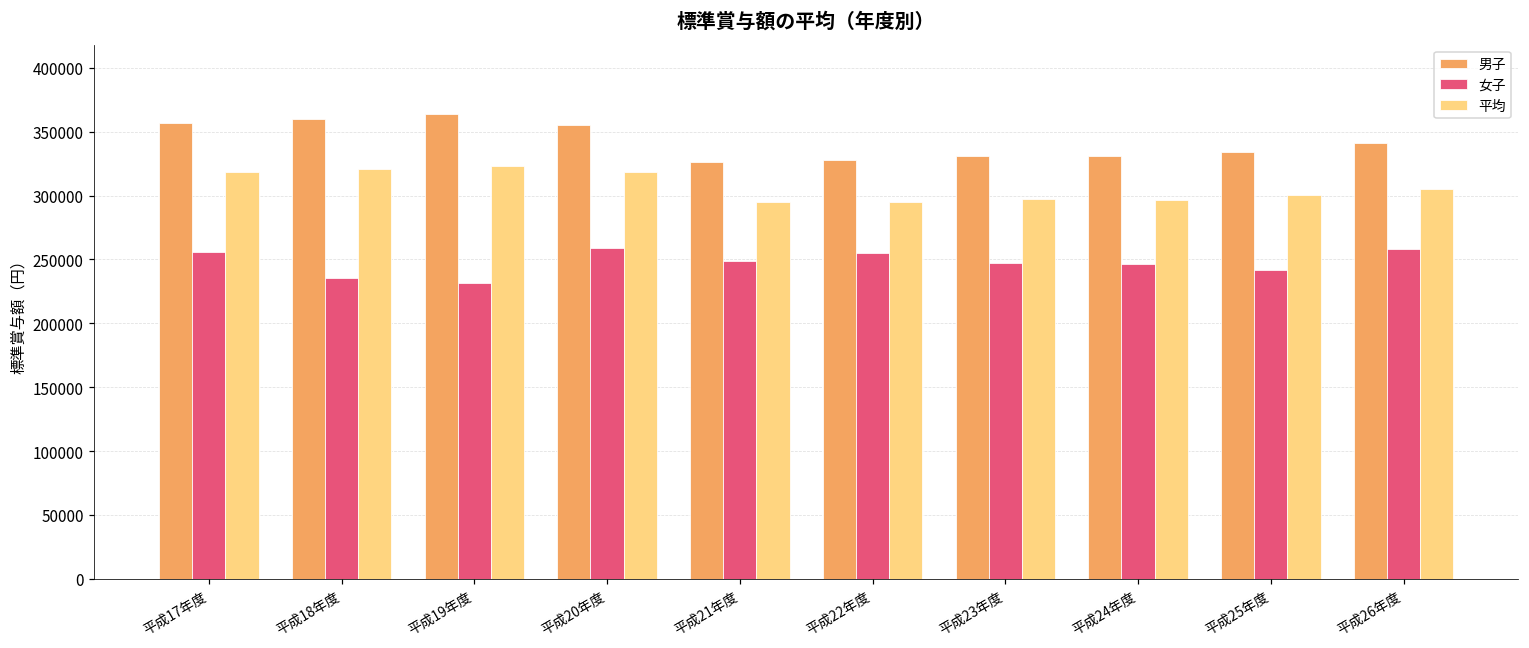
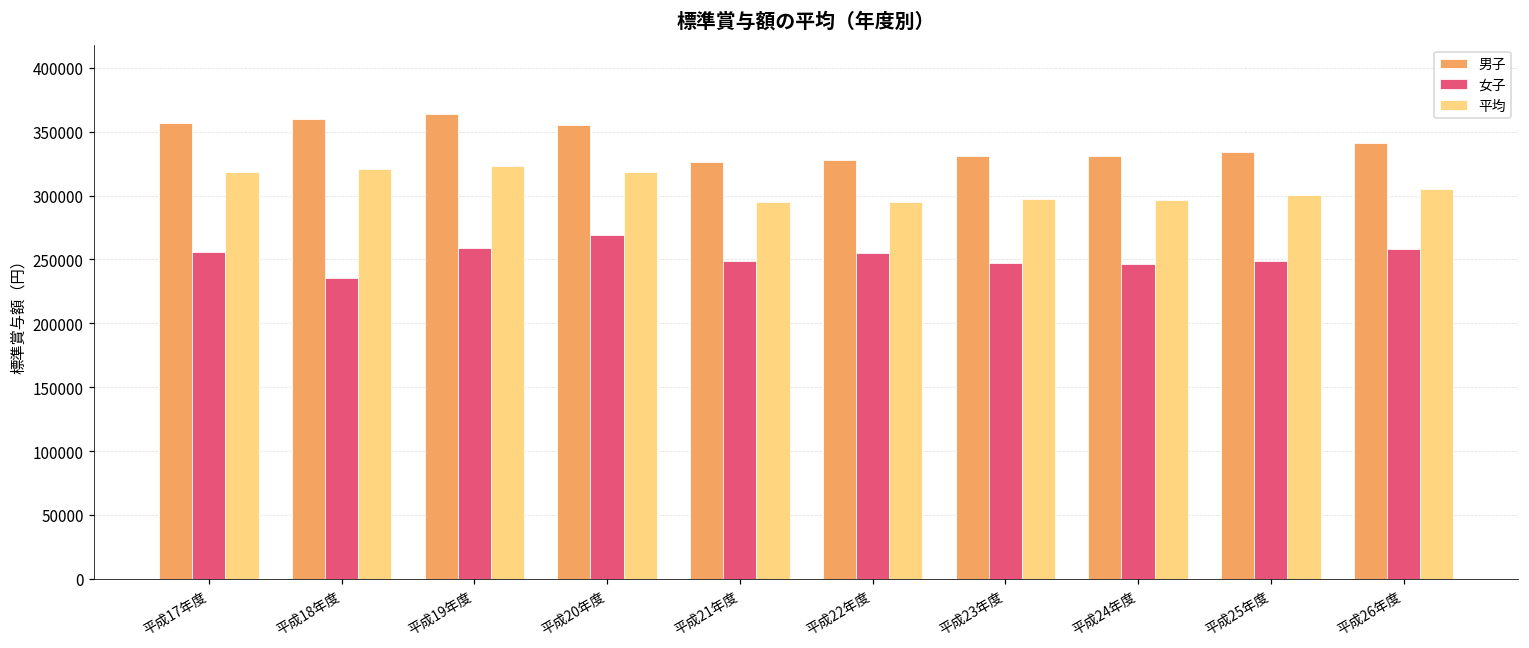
女子, 平成19年度: 232000 -> 259000
女子, 平成20年度: 259000 -> 269000
女子, 平成25年度: 241000 -> 249000
